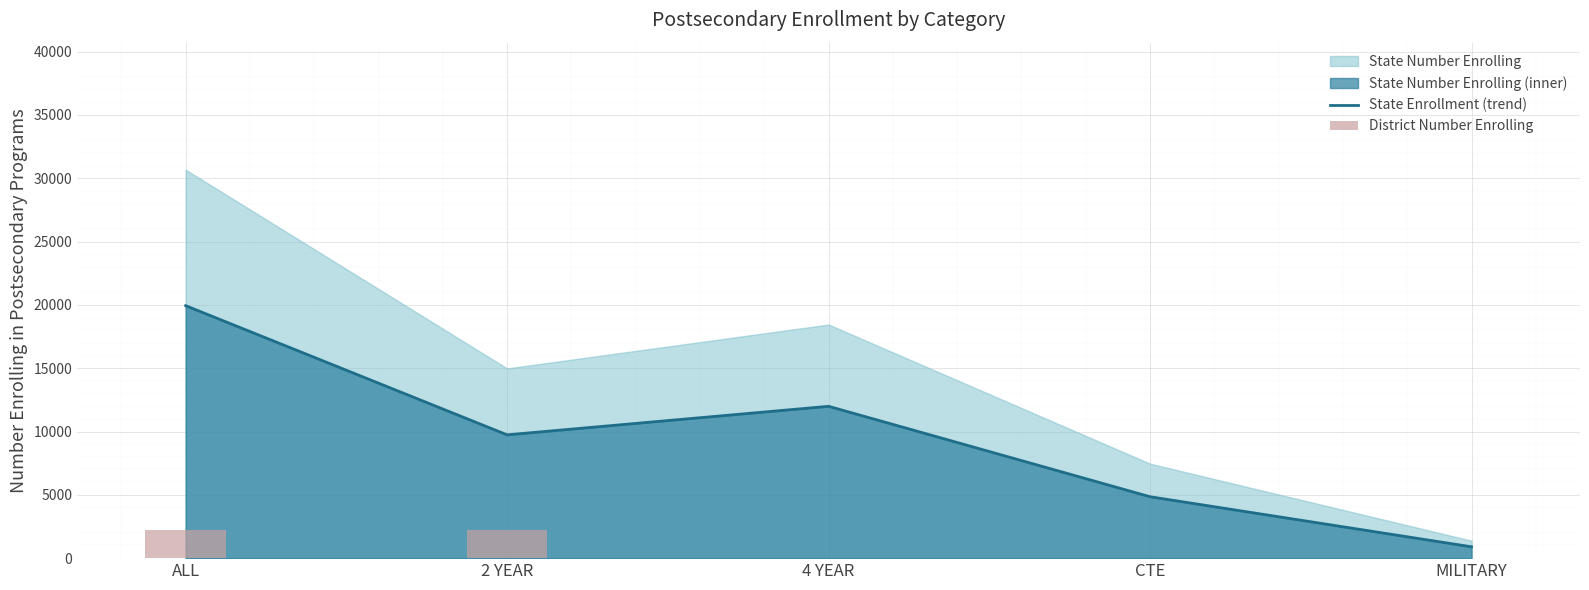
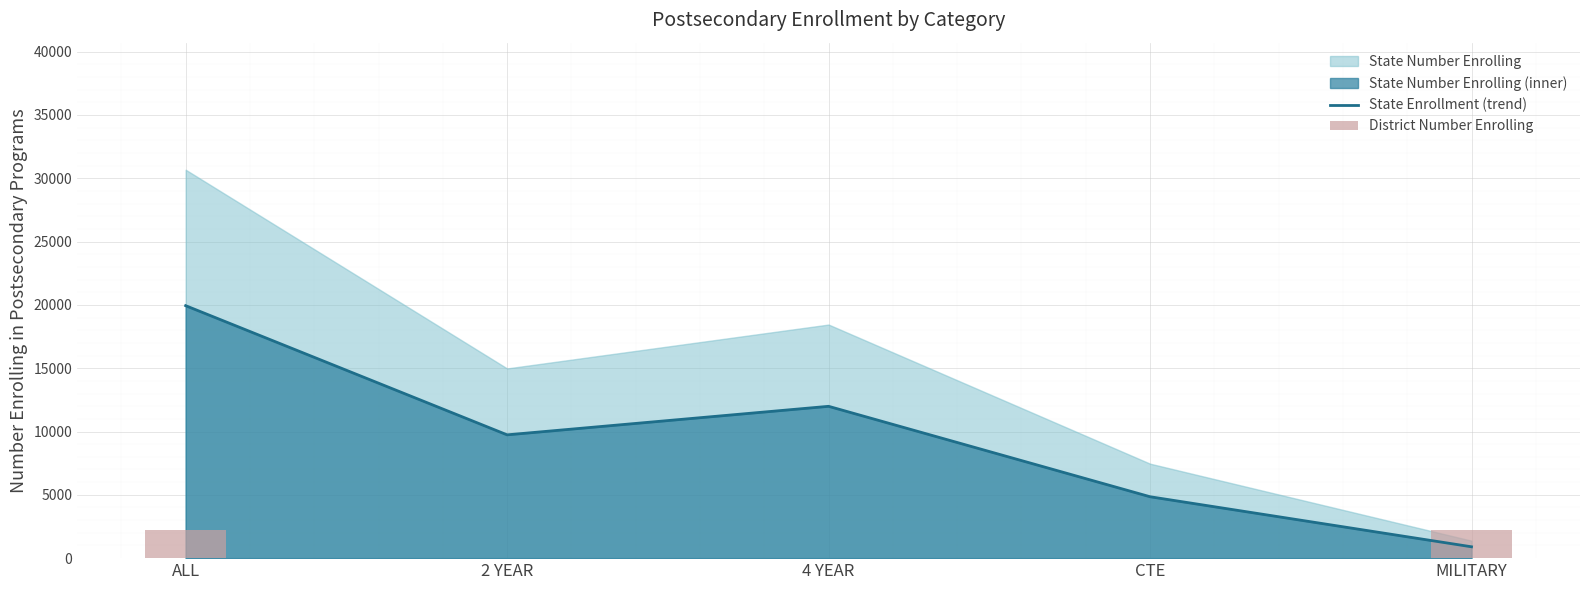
District Number Enrolling, 2 YEAR: 2200 -> 0
District Number Enrolling, MILITARY: 0 -> 2200
